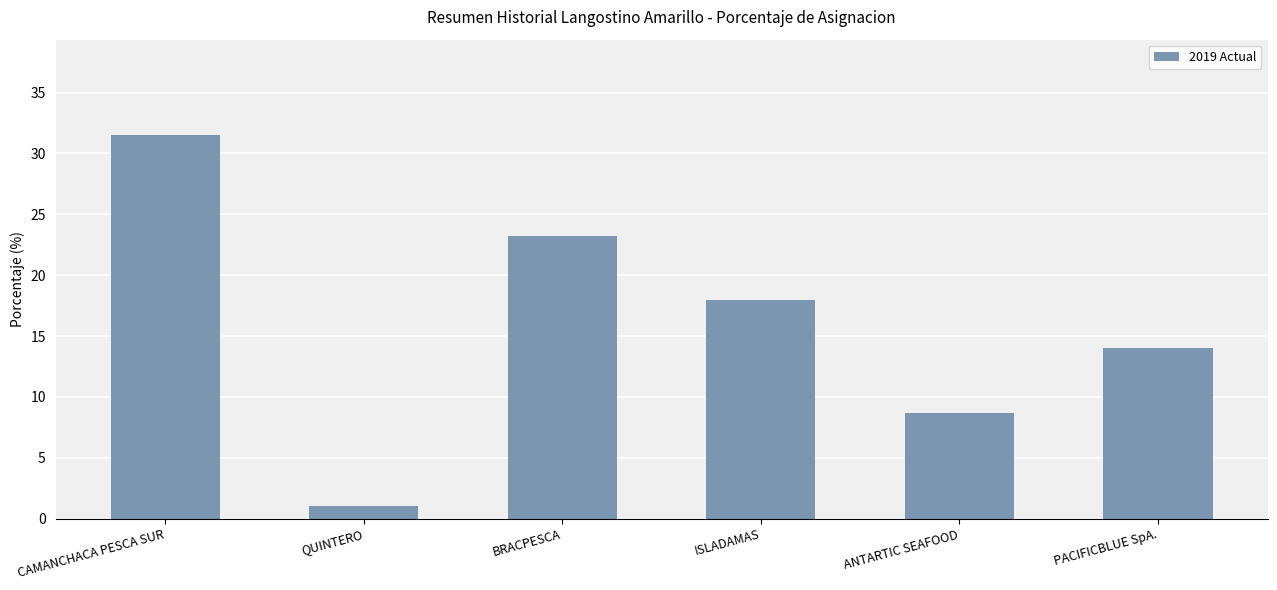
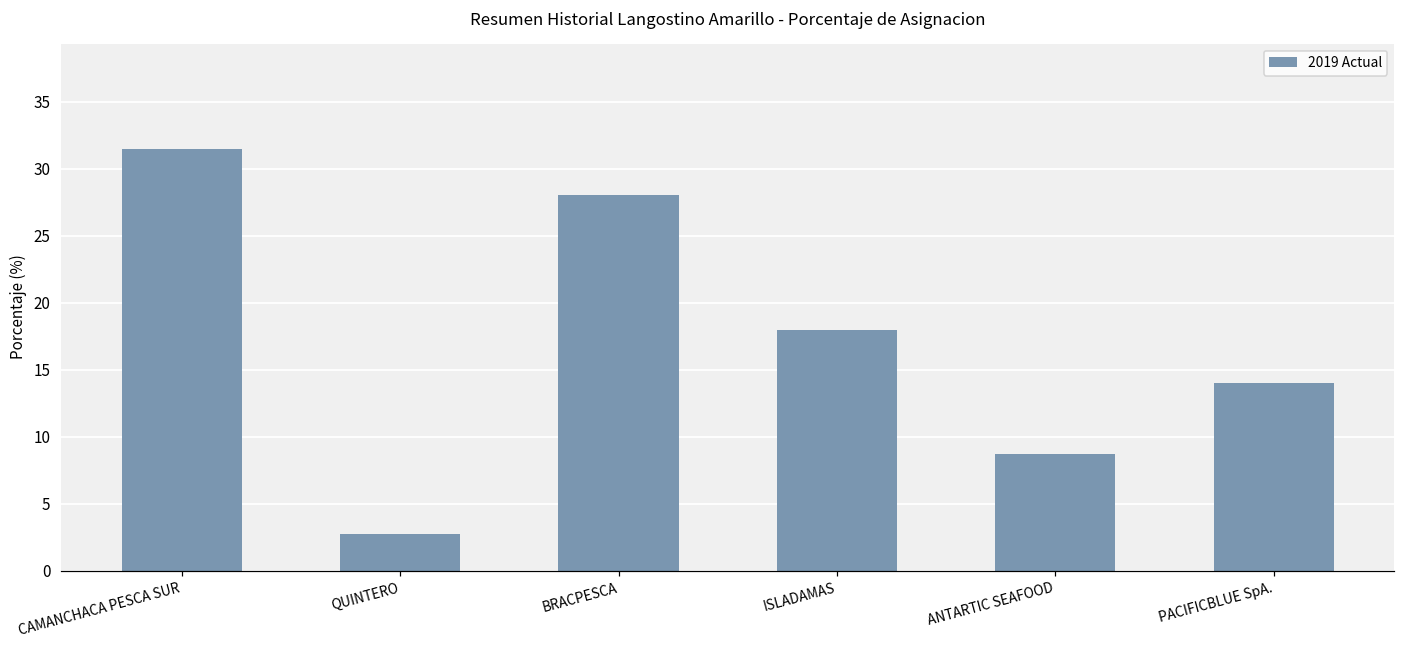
QUINTERO: 1.0 -> 2.7
BRACPESCA: 23.2 -> 28.1
